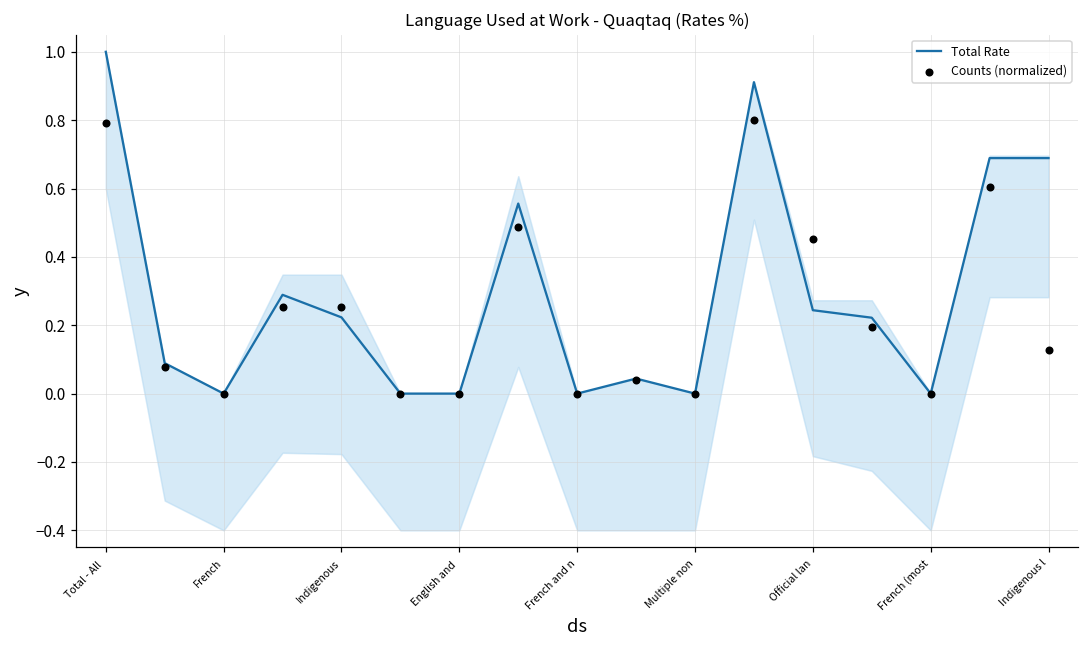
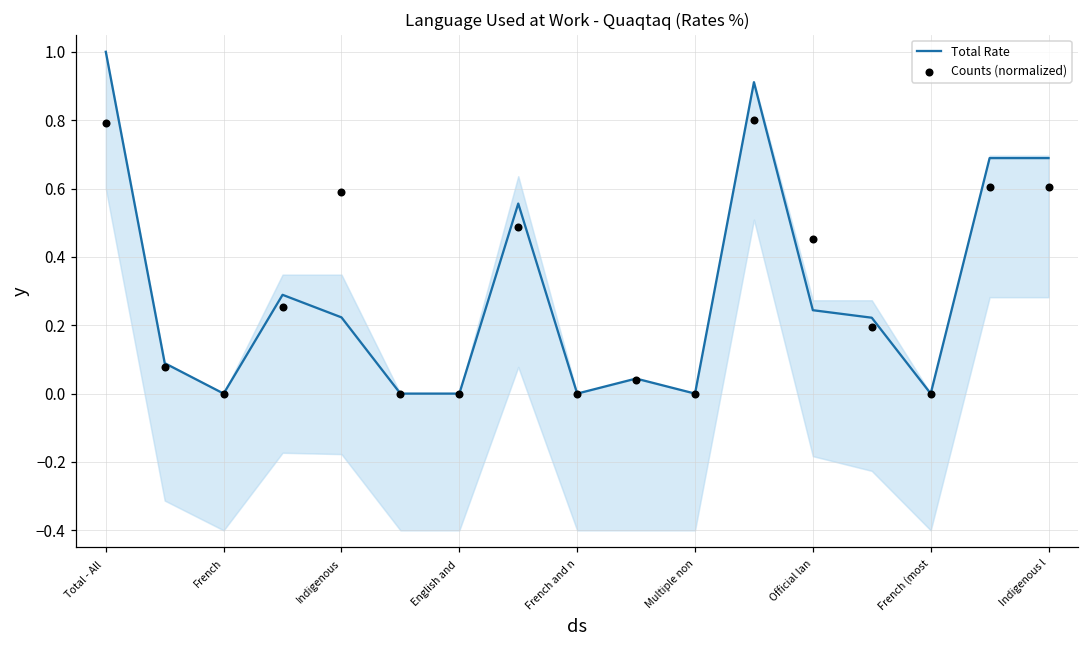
Counts (normalized), Indigenous: 0.25 -> 0.59
Counts (normalized), Indigenous l: 0.13 -> 0.60
